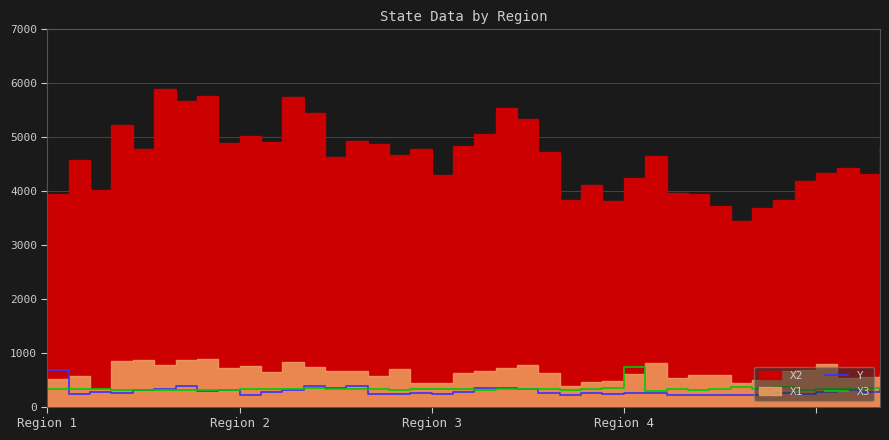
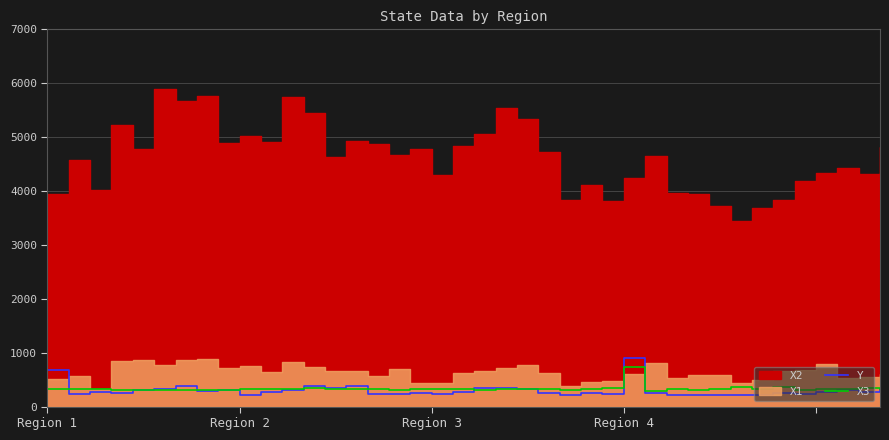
Y, Region 4: 300 -> 900
